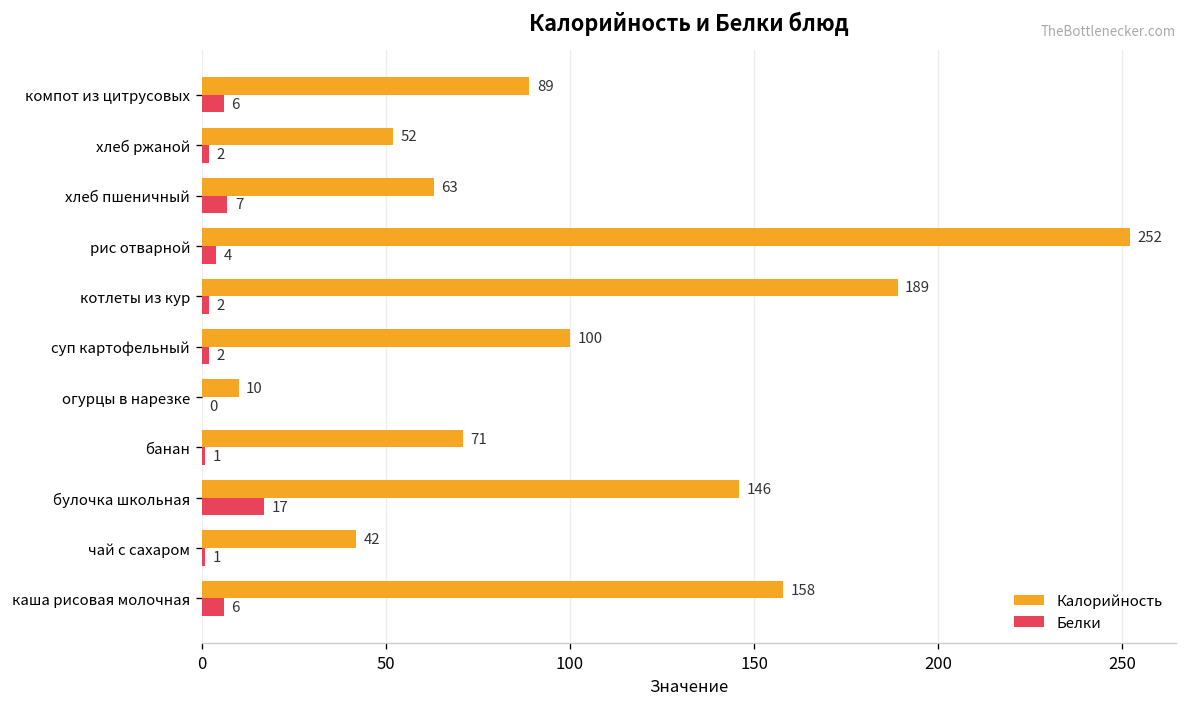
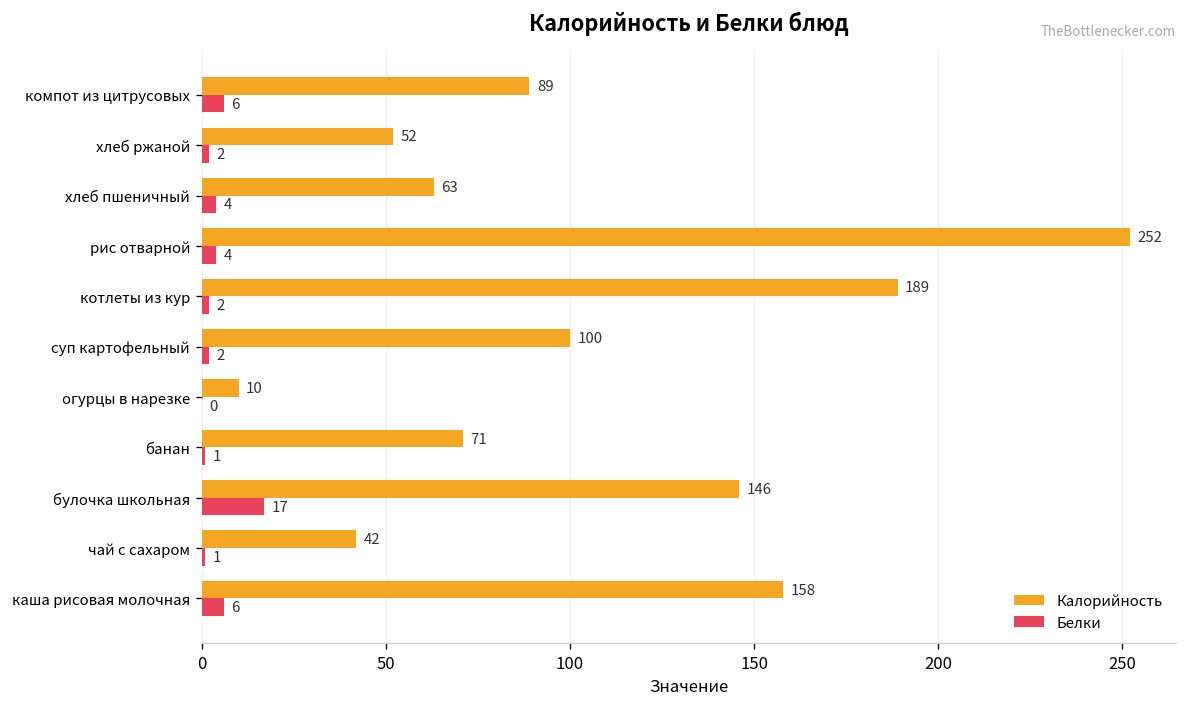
Белки, хлеб пшеничный: 7 -> 4
